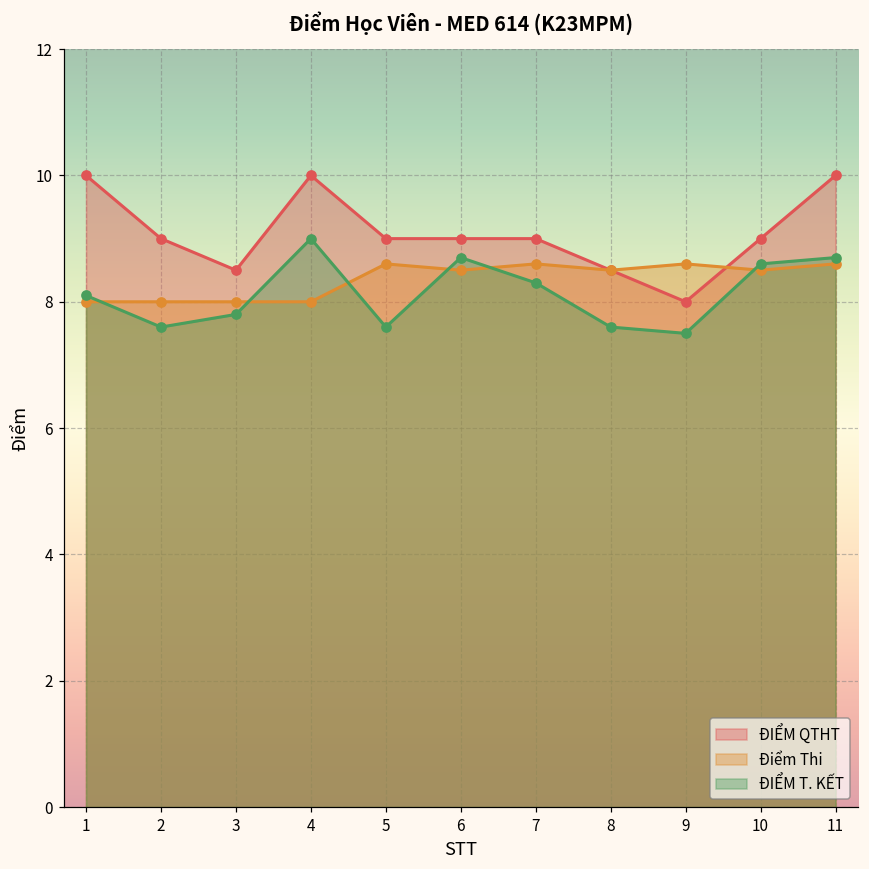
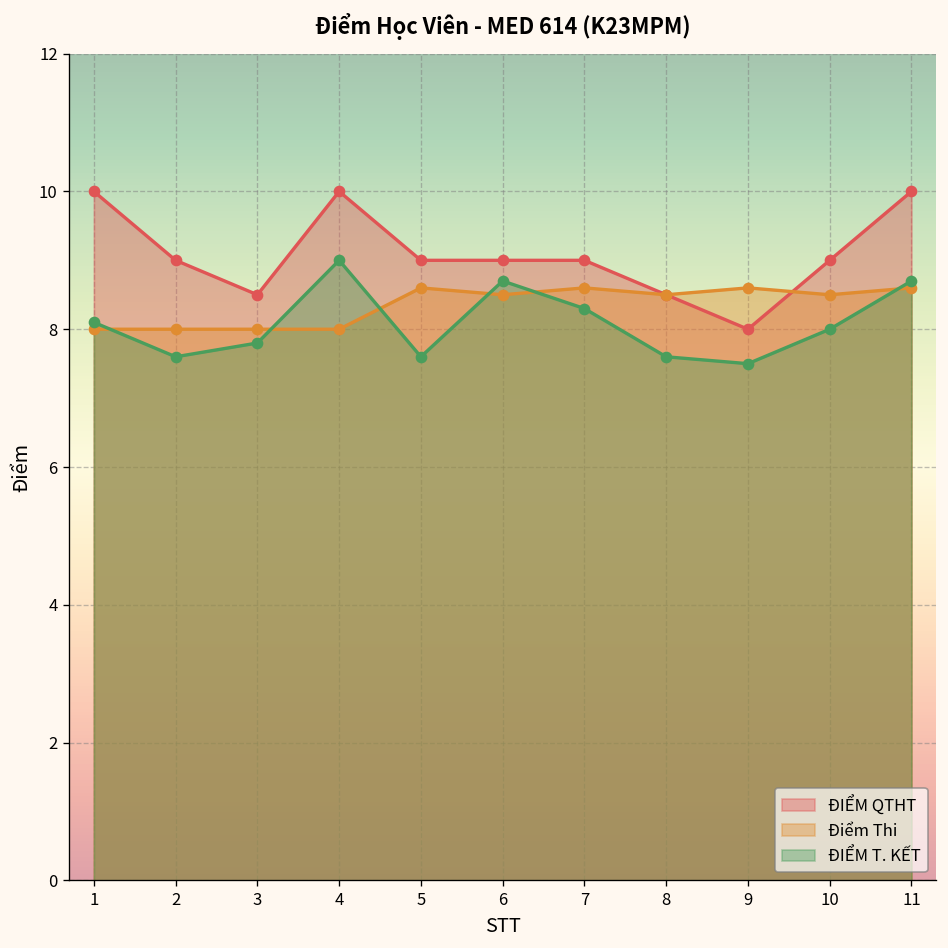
ĐIỂM T. KẾT, 10: 8.6 -> 8.0
